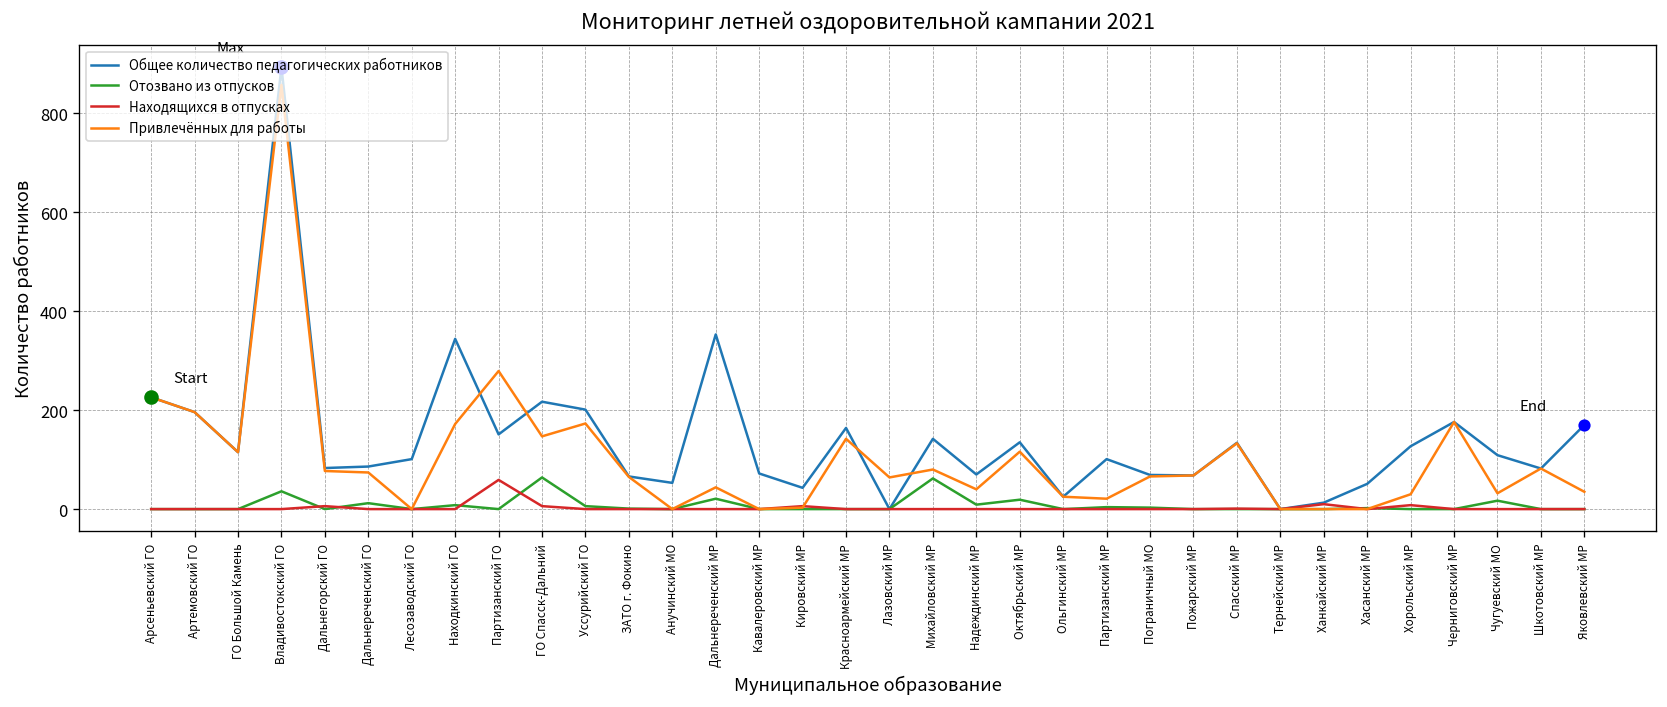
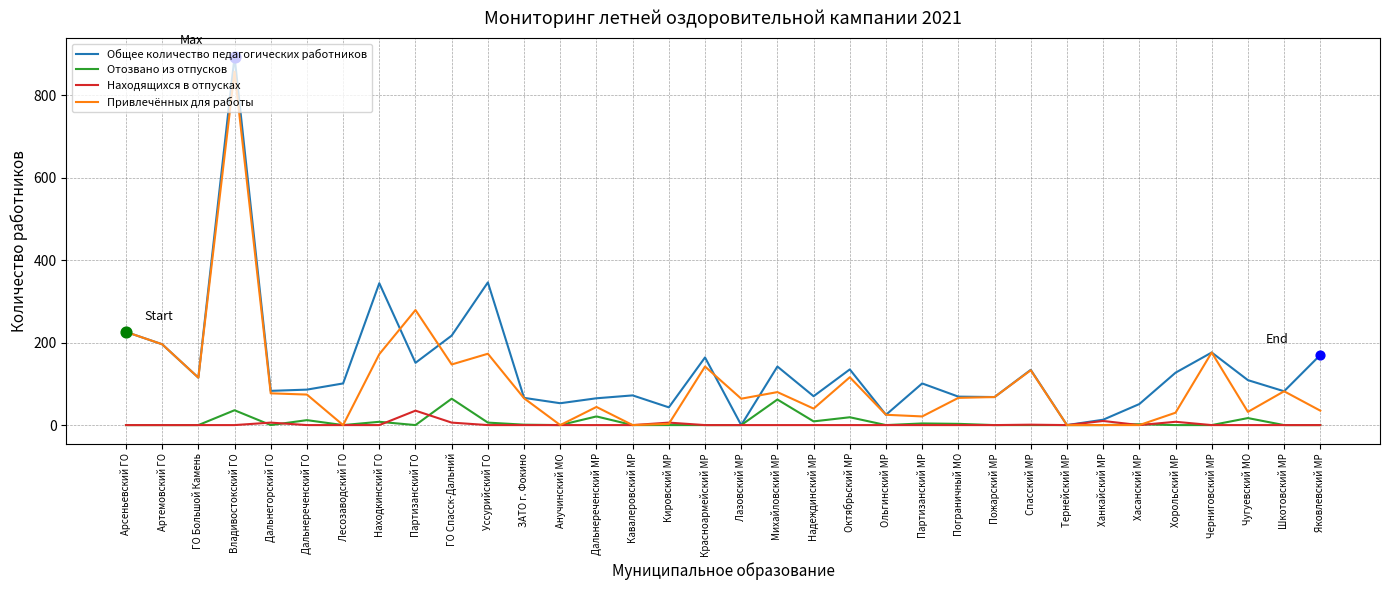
Находящихся в отпусках, Партизанский ГО: 60 -> 40
Общее количество педагогических работников, Уссурийский ГО: 200 -> 350
Общее количество педагогических работников, Дальнереченский МР: 350 -> 70
